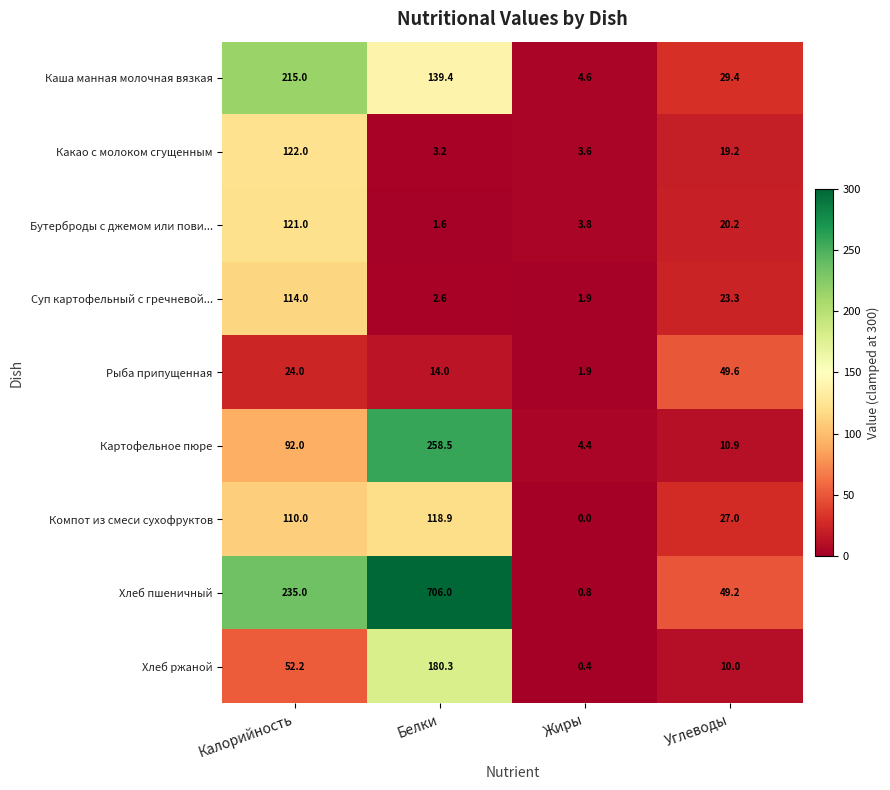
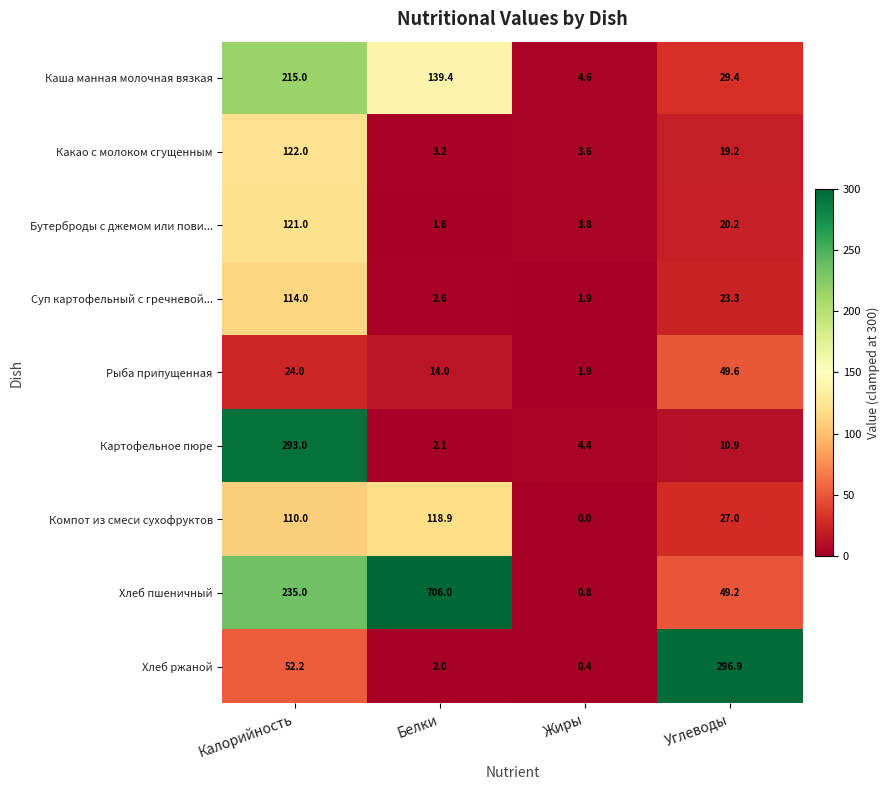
Картофельное пюре, Калорийность: 92.0 -> 293.0
Картофельное пюре, Белки: 258.5 -> 2.1
Хлеб ржаной, Белки: 180.3 -> 2.0
Хлеб ржаной, Углеводы: 10.0 -> 296.9
